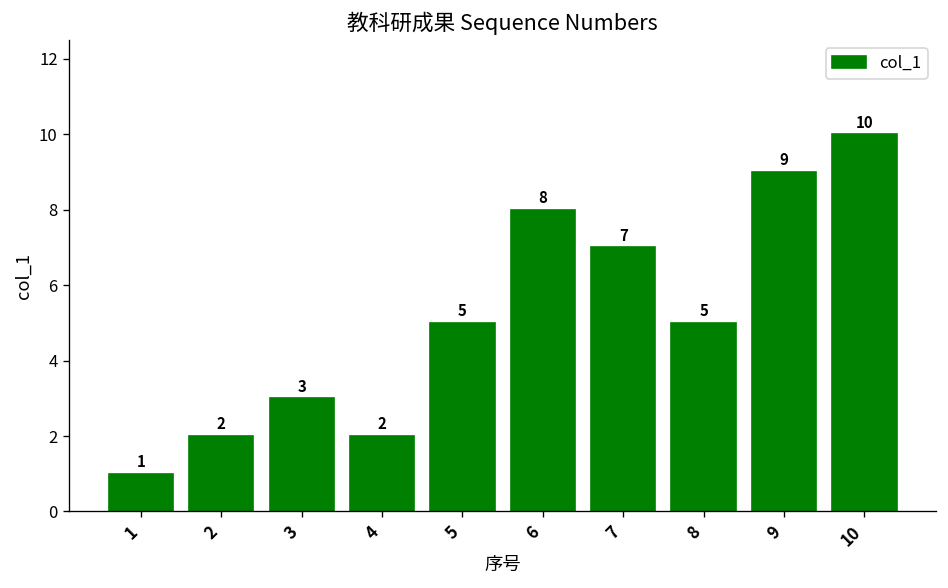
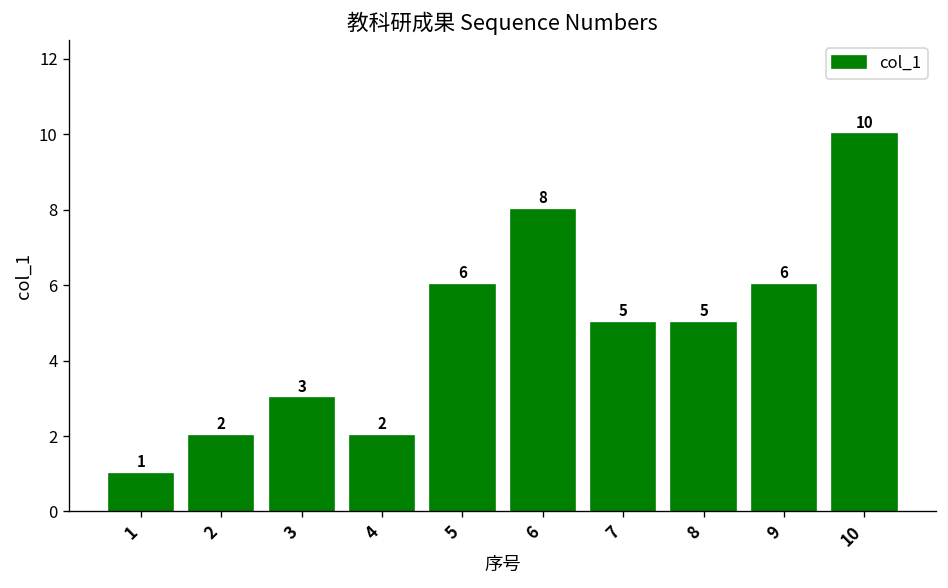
5: 5 -> 6
7: 7 -> 5
9: 9 -> 6
